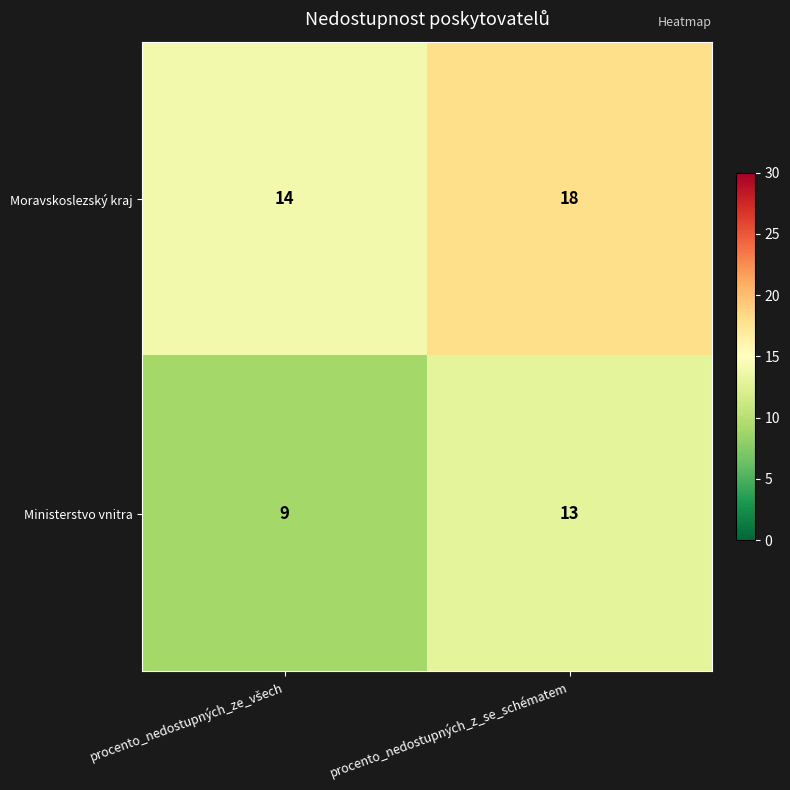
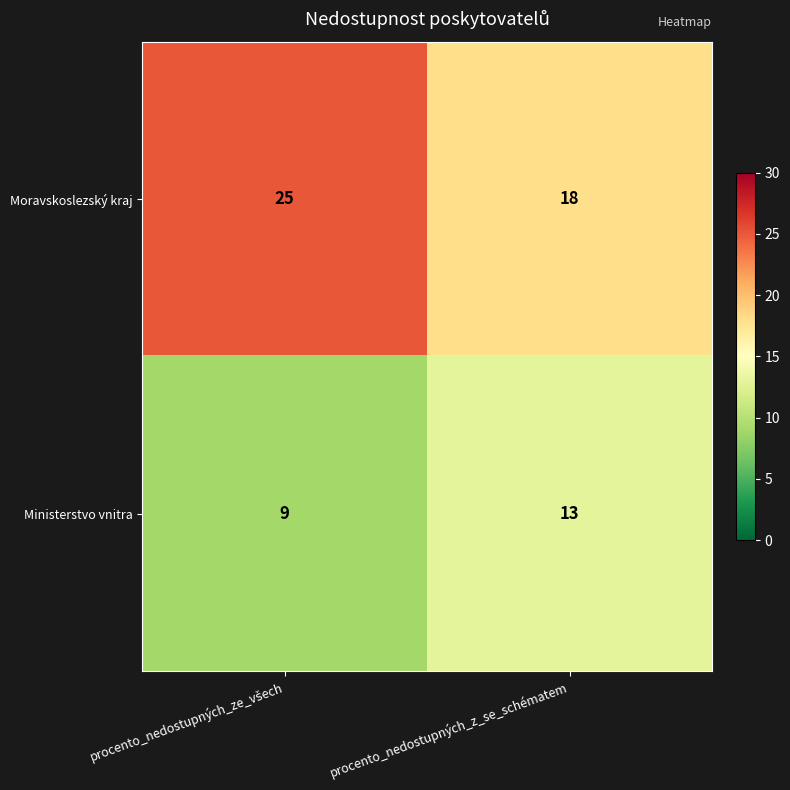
Moravskoslezský kraj, procento_nedostupných_ze_všech: 14 -> 25
